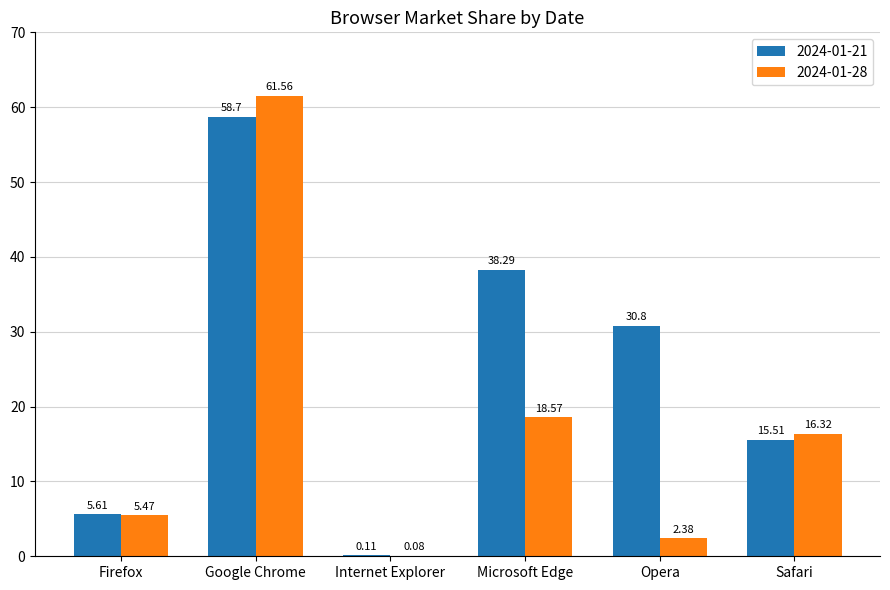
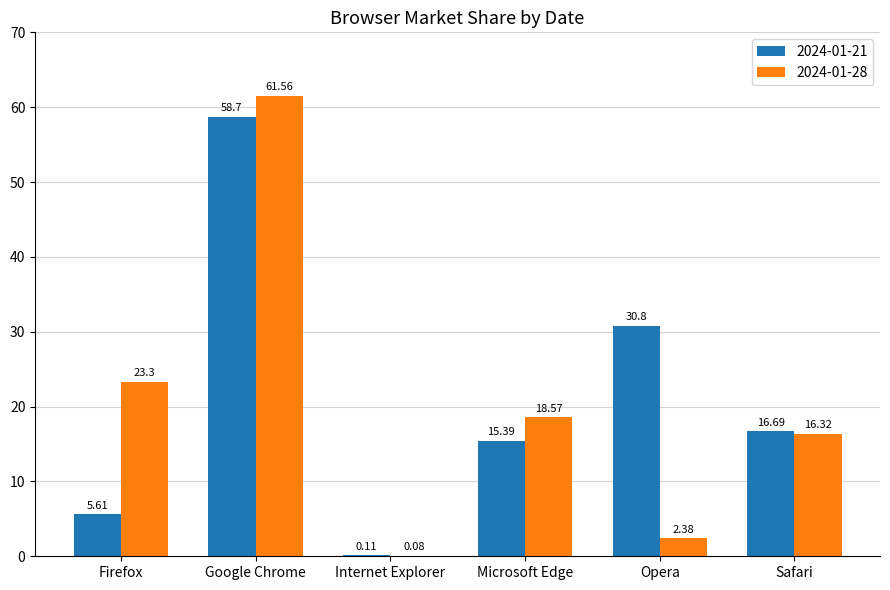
2024-01-28, Firefox: 5.47 -> 23.3
2024-01-21, Microsoft Edge: 38.29 -> 15.39
2024-01-21, Safari: 15.51 -> 16.69
